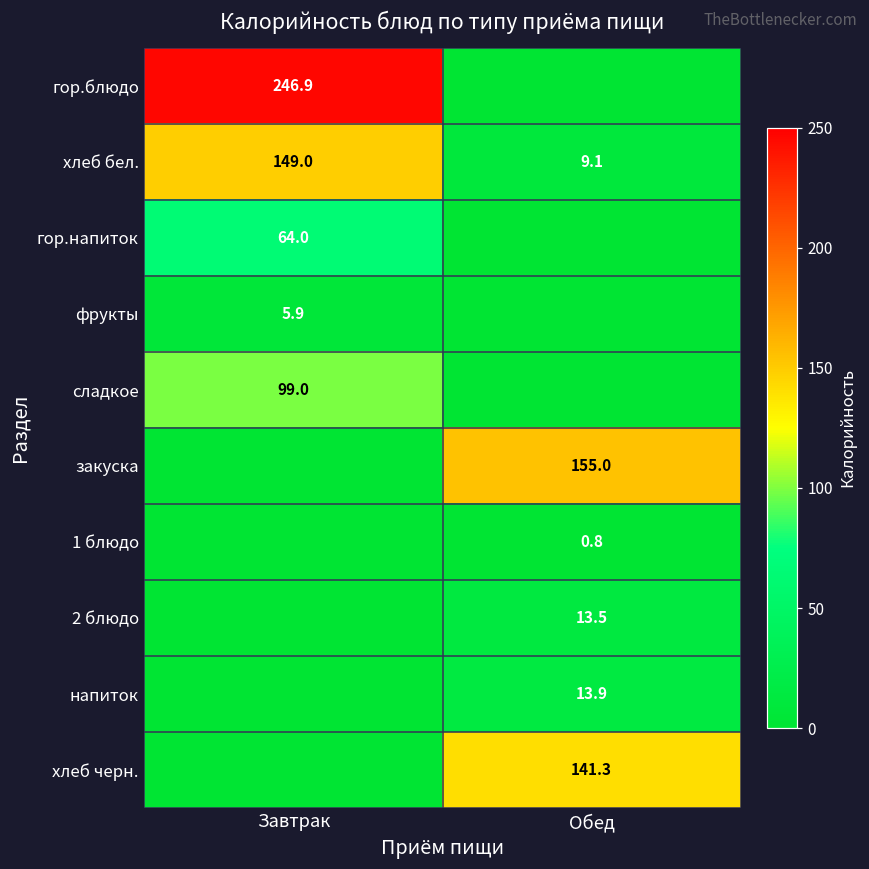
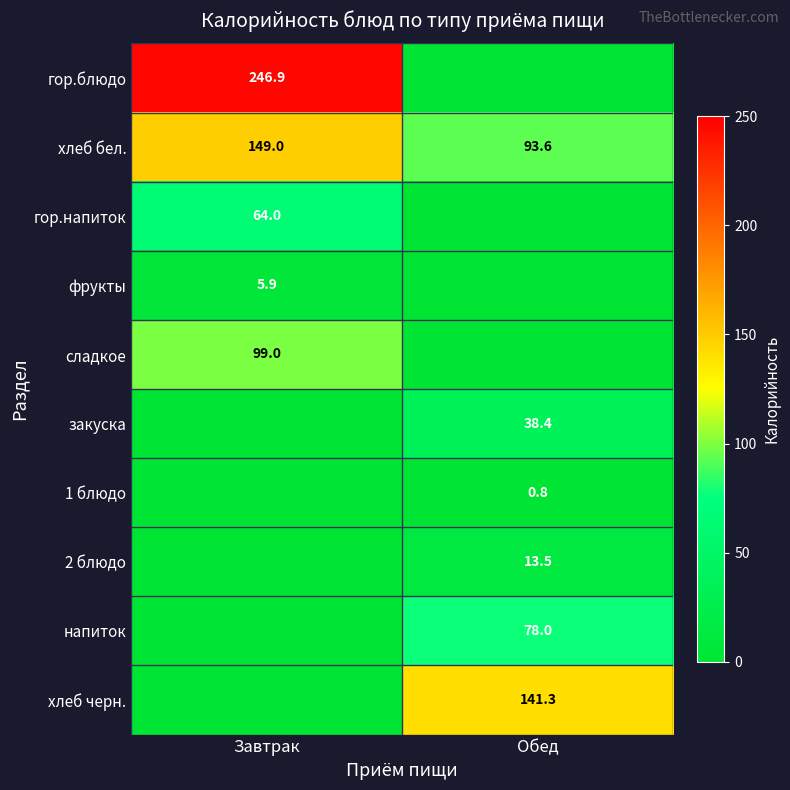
хлеб бел., Обед: 9.1 -> 93.6
закуска, Обед: 155.0 -> 38.4
напиток, Обед: 13.9 -> 78.0
